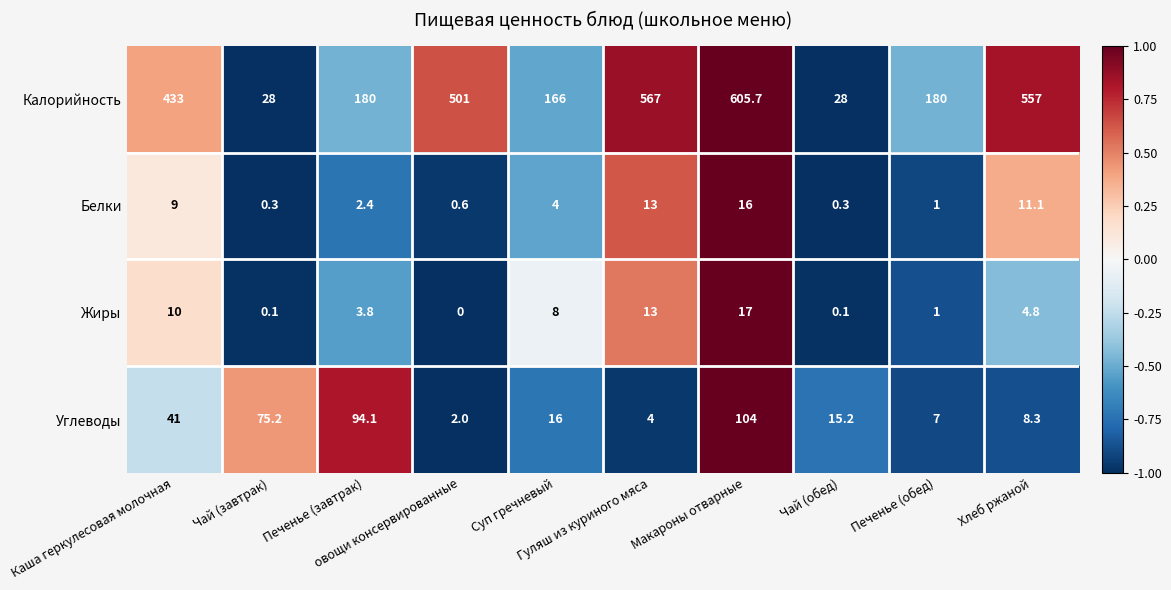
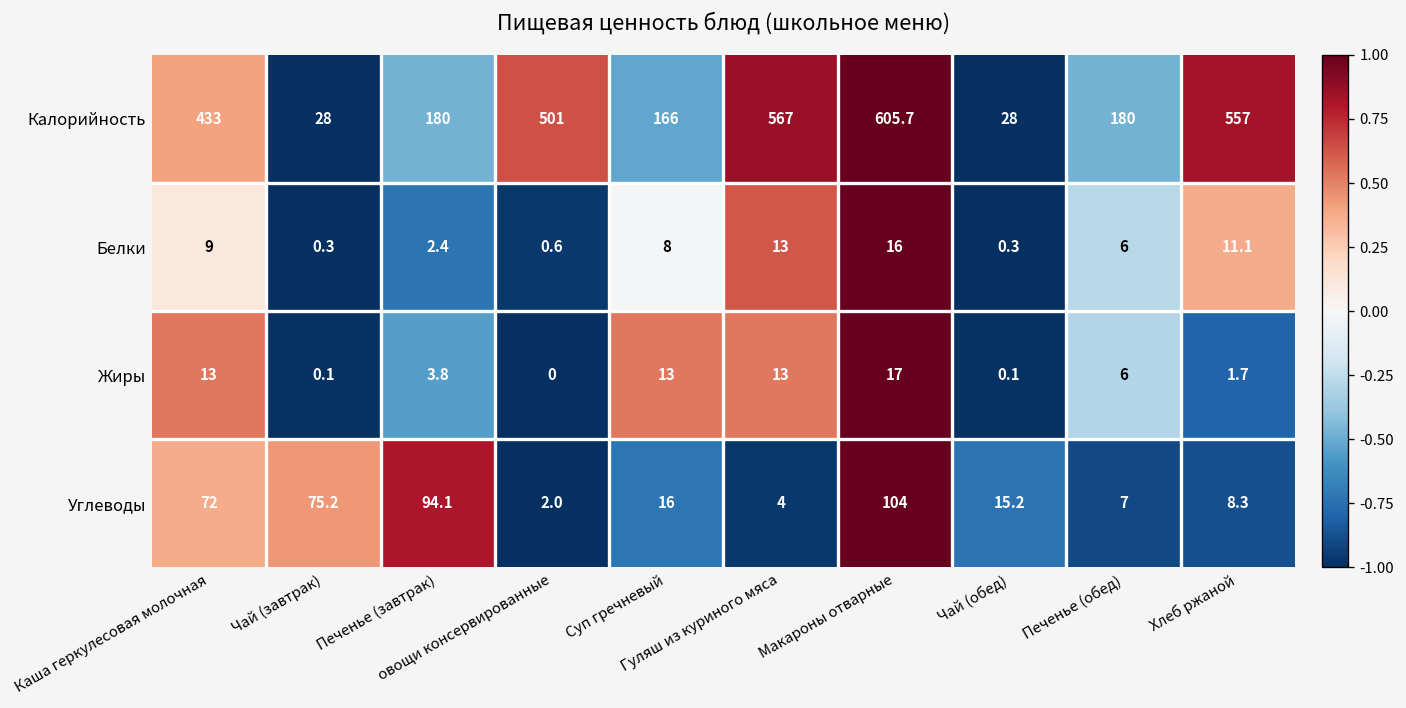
Белки, Суп гречневый: 4 -> 8
Белки, Печенье (обед): 1 -> 6
Жиры, Каша геркулесовая молочная: 10 -> 13
Жиры, Суп гречневый: 8 -> 13
Жиры, Печенье (обед): 1 -> 6
Жиры, Хлеб ржаной: 4.8 -> 1.7
Углеводы, Каша геркулесовая молочная: 41 -> 72
